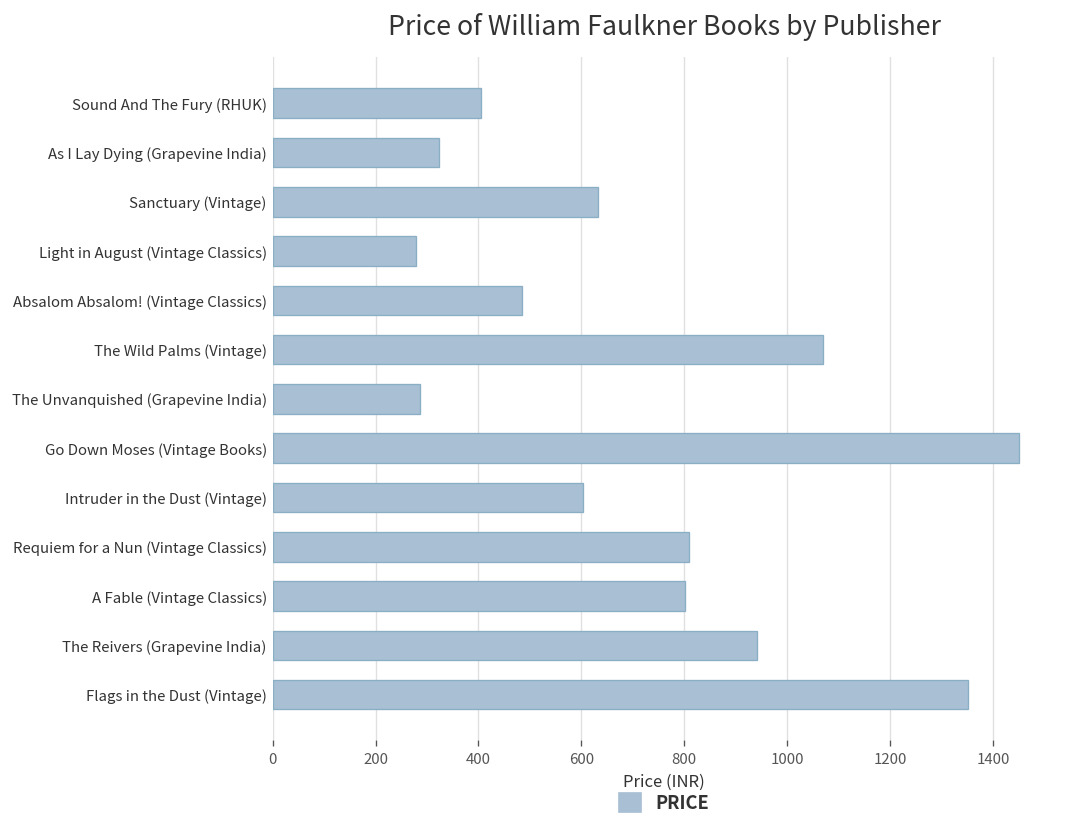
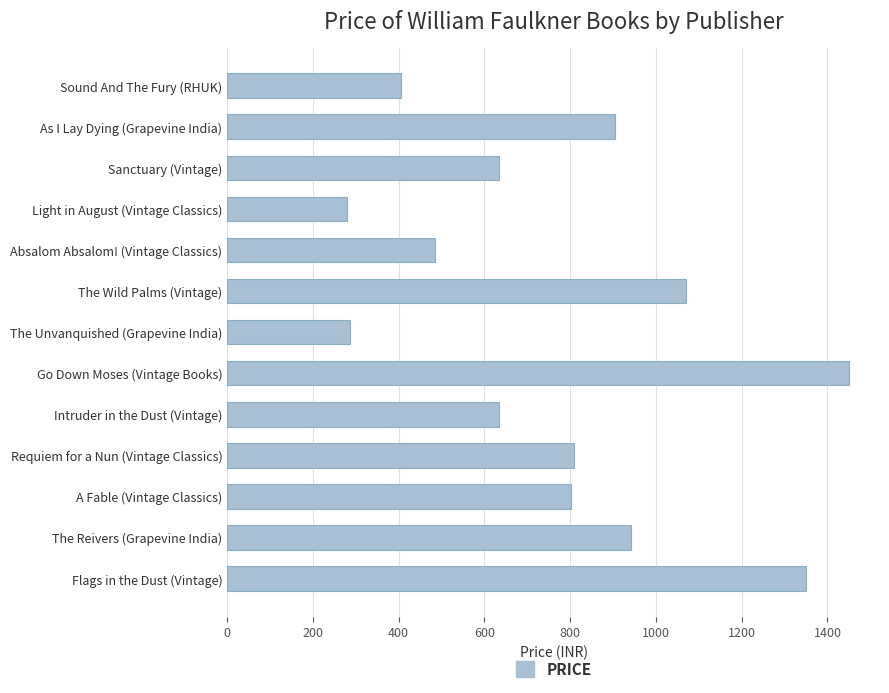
As I Lay Dying (Grapevine India): 320 -> 900
Intruder in the Dust (Vintage): 600 -> 630
